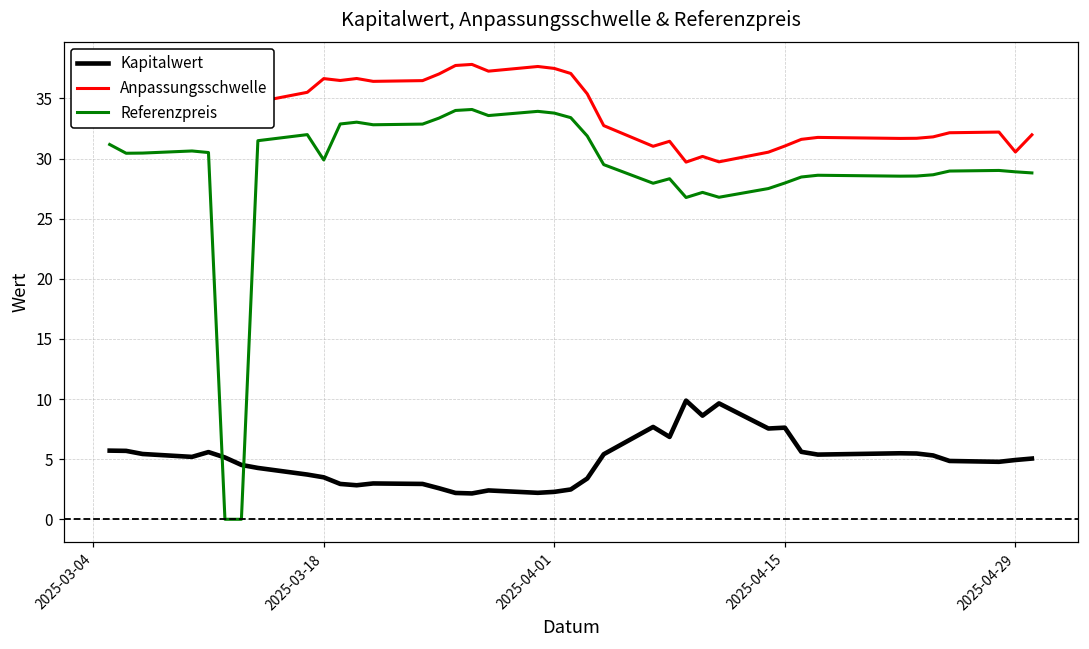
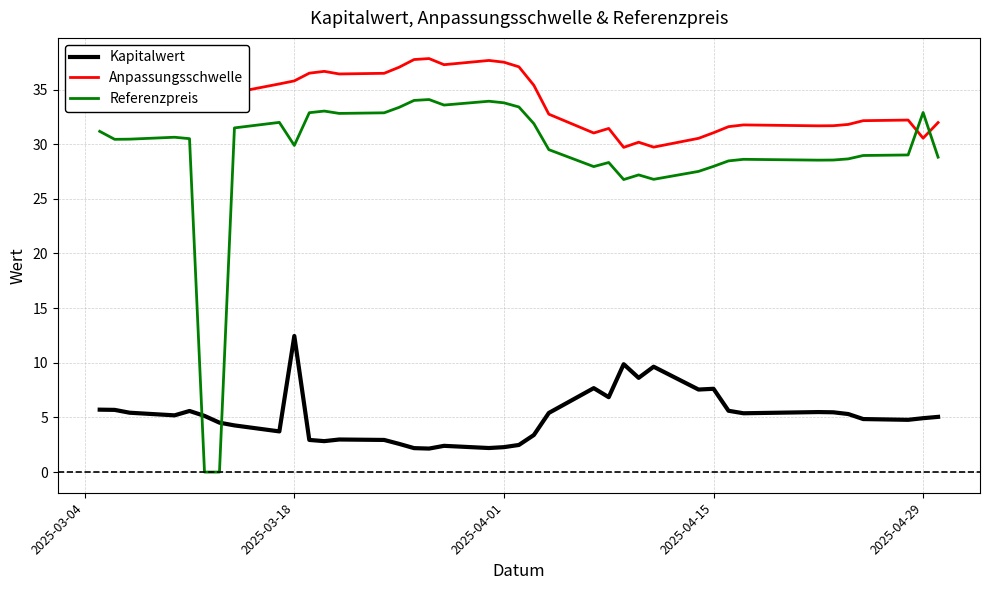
Kapitalwert, 2025-03-18: 3.5 -> 12.5
Anpassungsschwelle, 2025-03-18: 36.7 -> 35.8
Referenzpreis, 2025-04-29: 28.9 -> 32.9
